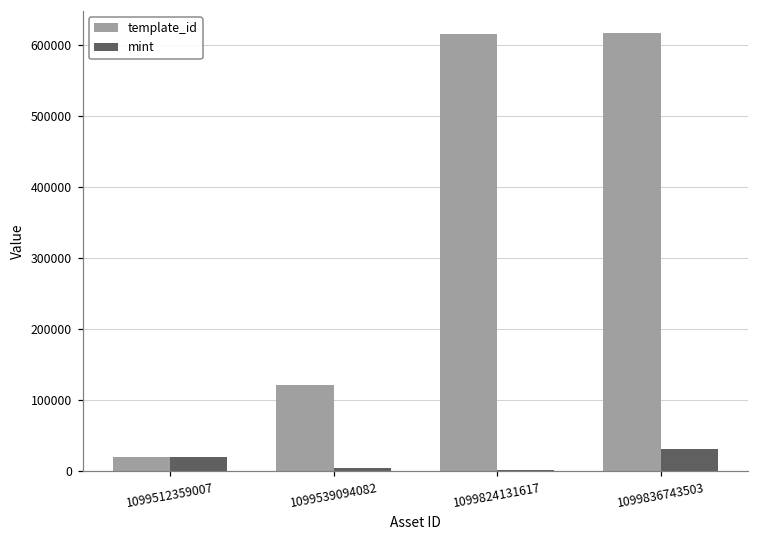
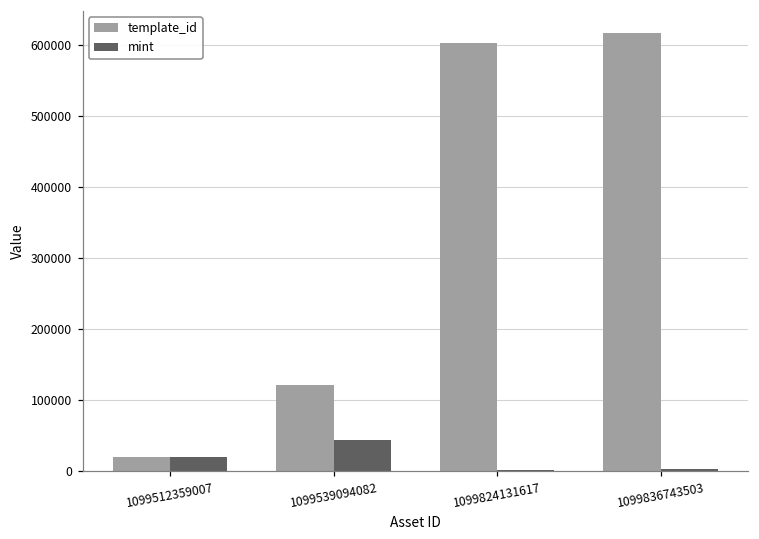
mint, 1099539094082: 0 -> 40000
template_id, 1099824131617: 620000 -> 600000
mint, 1099836743503: 30000 -> 0
